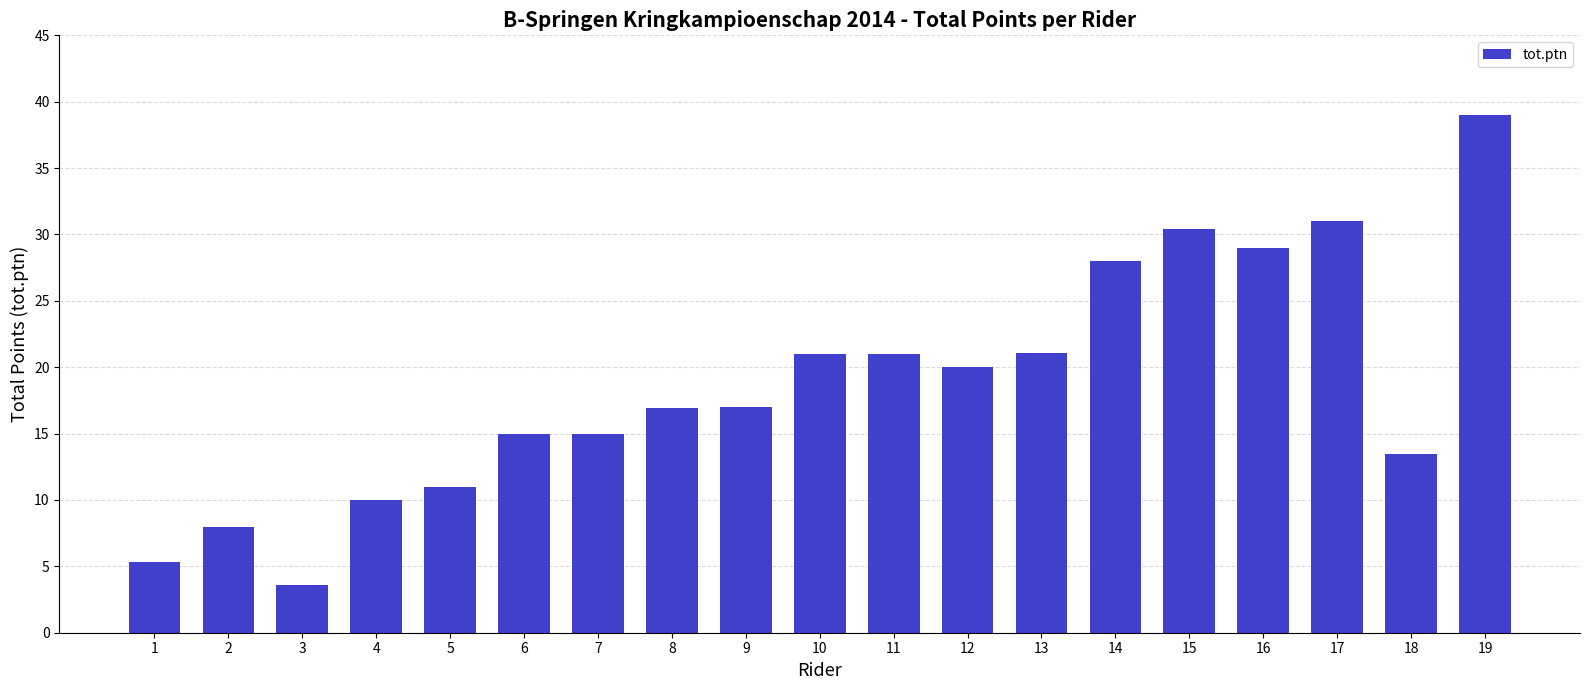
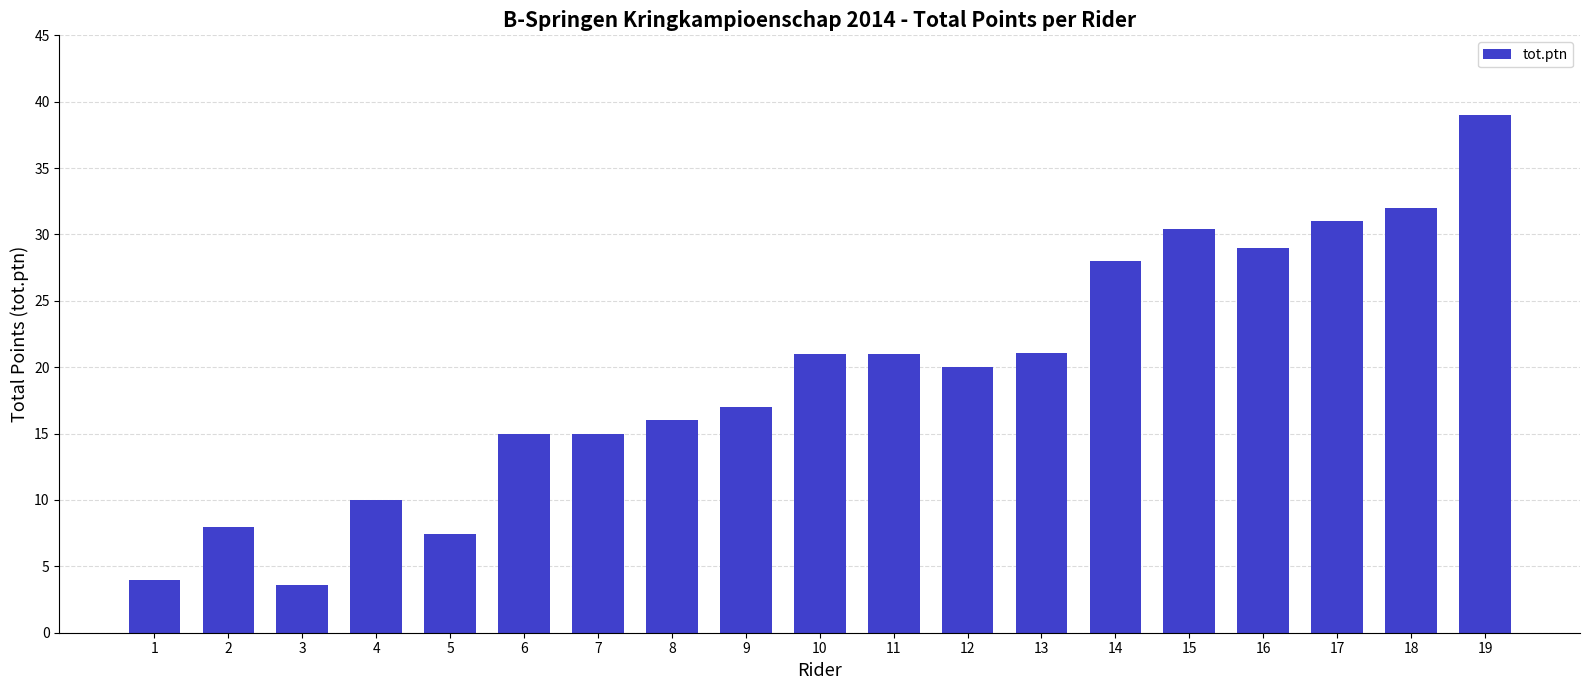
1: 5.3 -> 4.0
5: 11.0 -> 7.4
8: 16.9 -> 16.0
18: 13.5 -> 32.0
